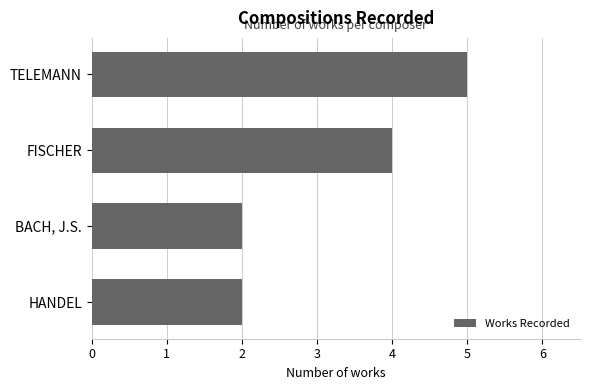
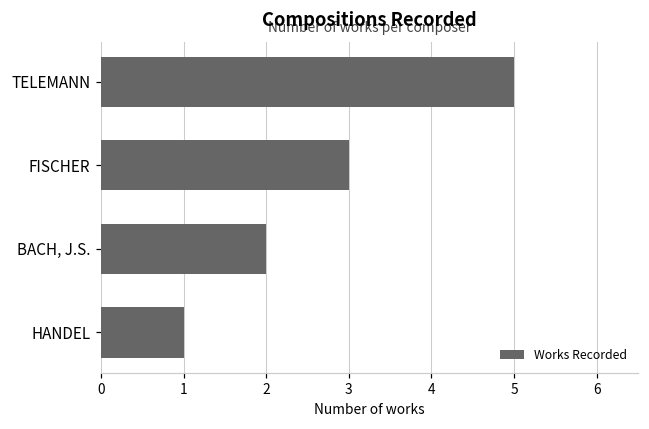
FISCHER: 4 -> 3
HANDEL: 2 -> 1
